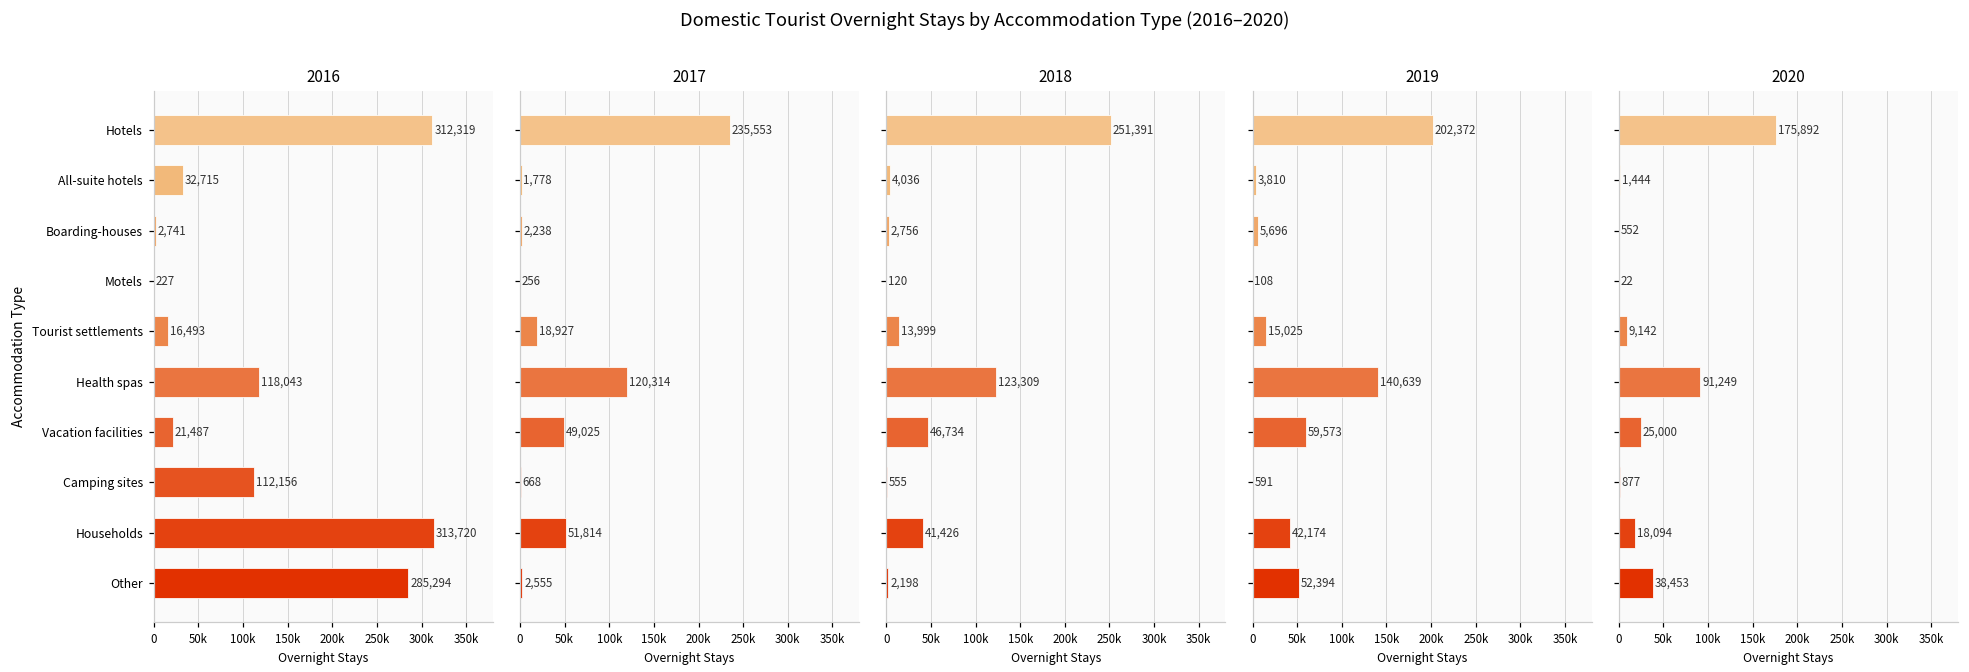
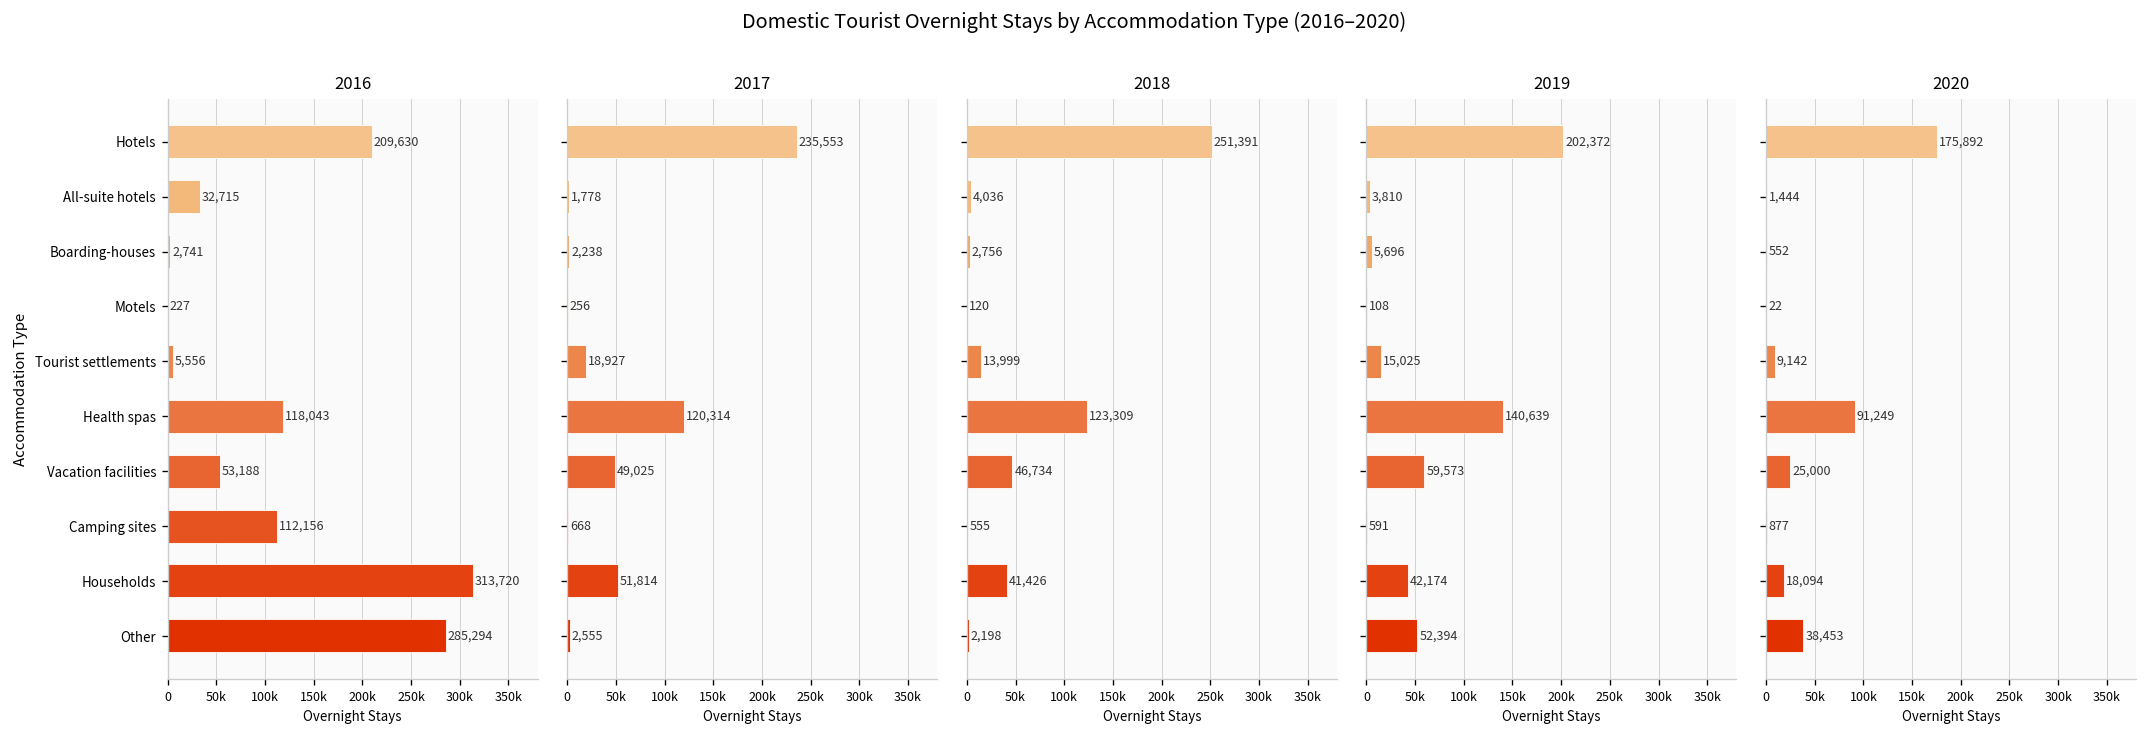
2016, Hotels: 312,319 -> 209,630
2016, Tourist settlements: 16,493 -> 5,556
2016, Vacation facilities: 21,487 -> 53,188
